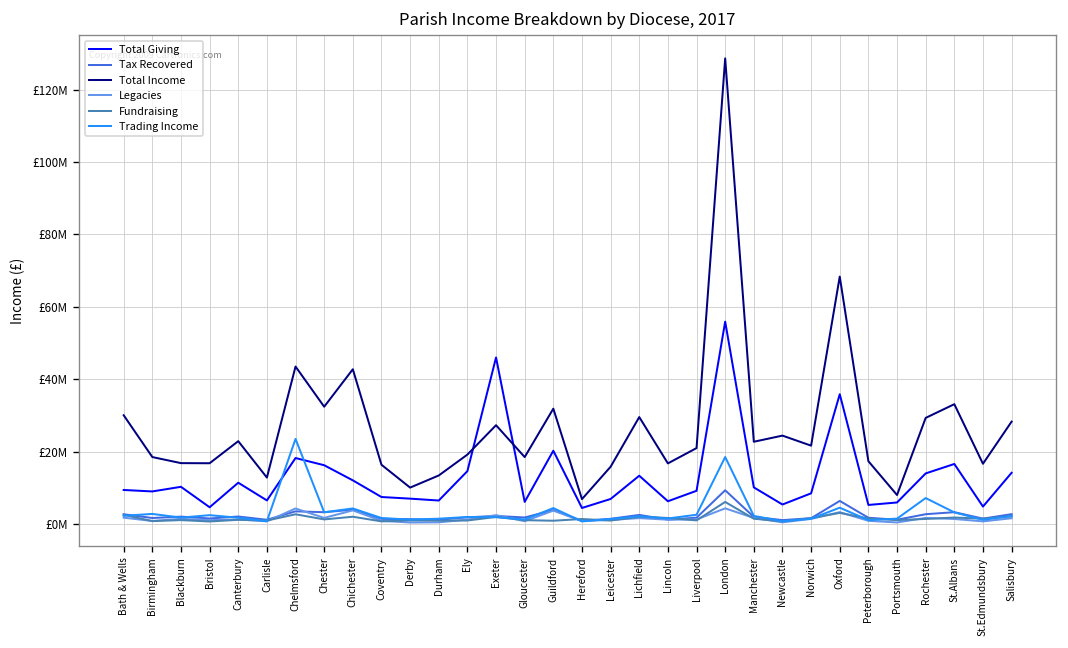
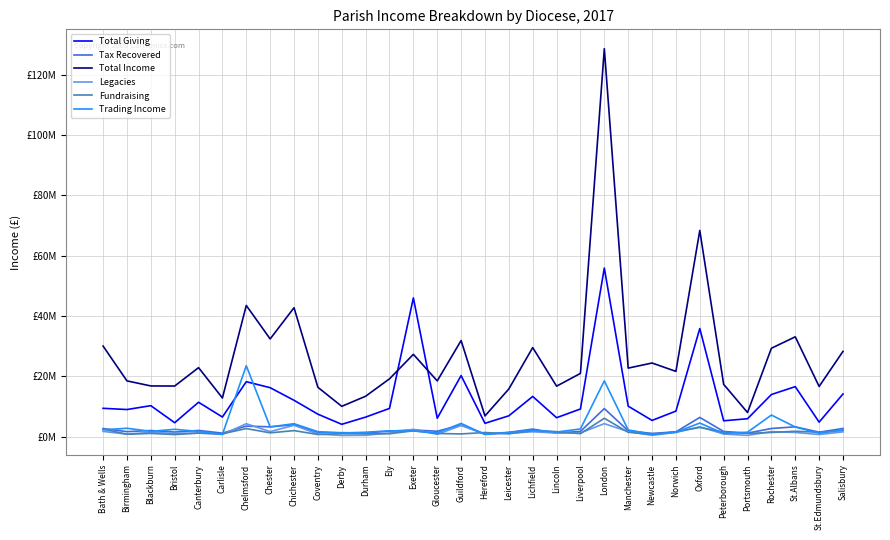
Total Giving, Derby: £7000000 -> £4000000
Total Giving, Ely: £15000000 -> £9000000
